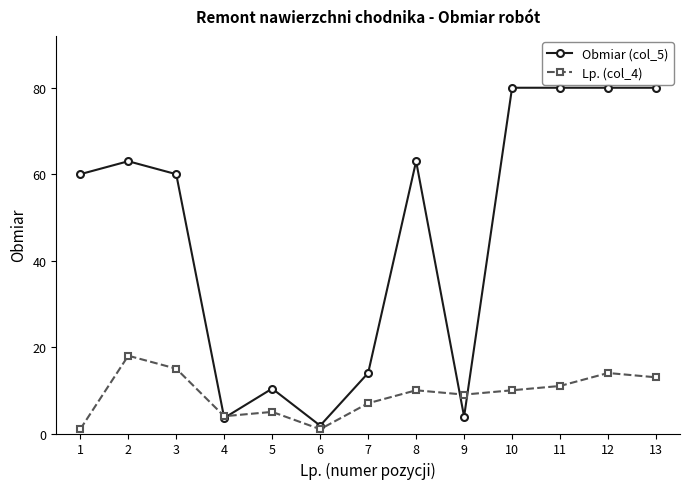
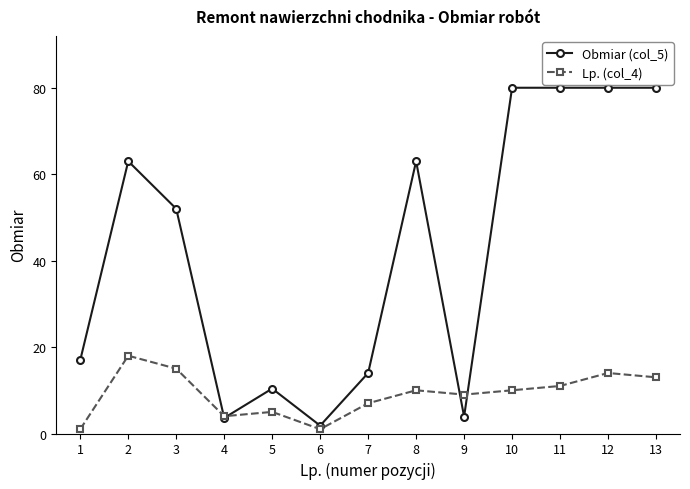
Obmiar (col_5), 1: 60 -> 17
Obmiar (col_5), 3: 60 -> 52
